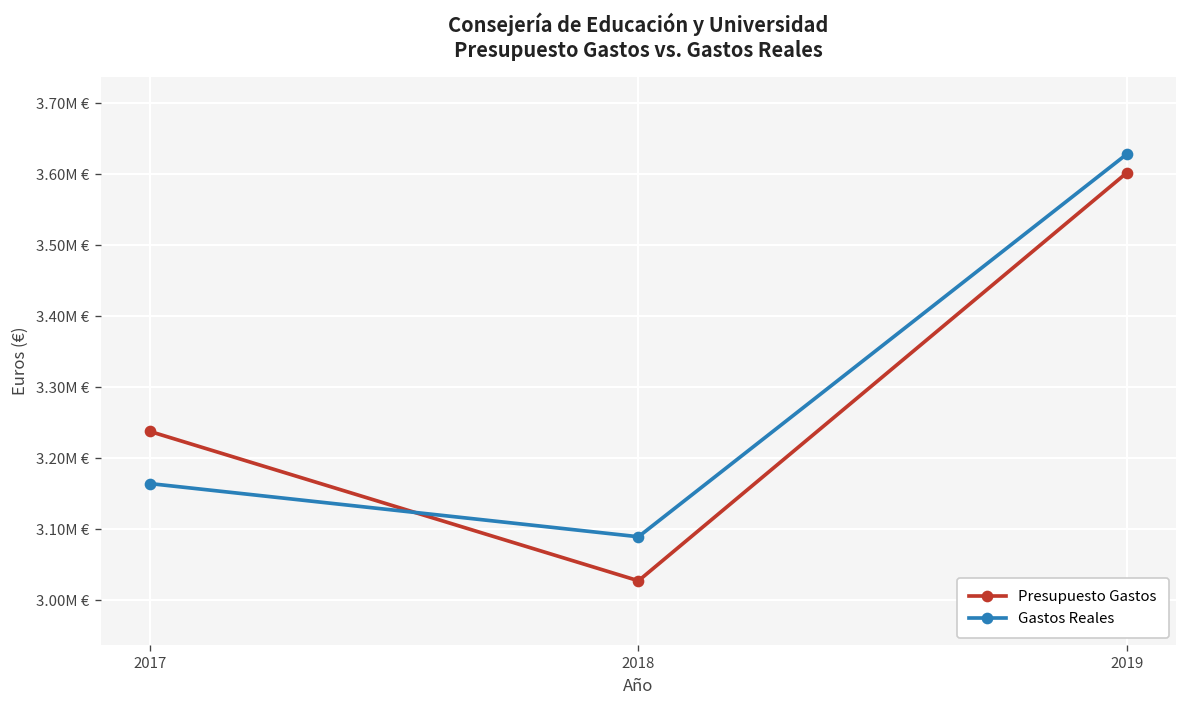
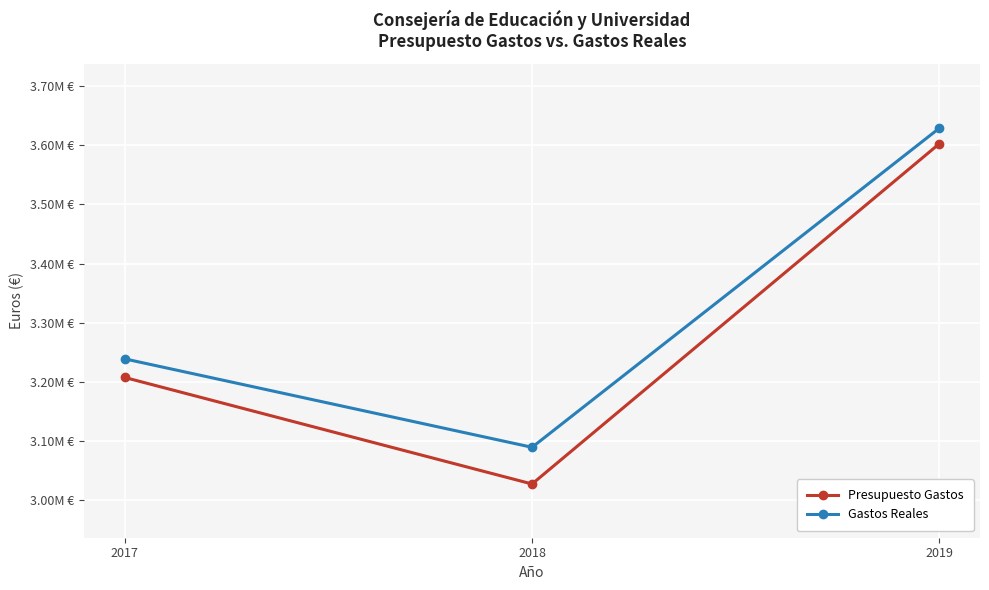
Presupuesto Gastos, 2017: 3.24M € -> 3.21M €
Gastos Reales, 2017: 3.16M € -> 3.24M €
